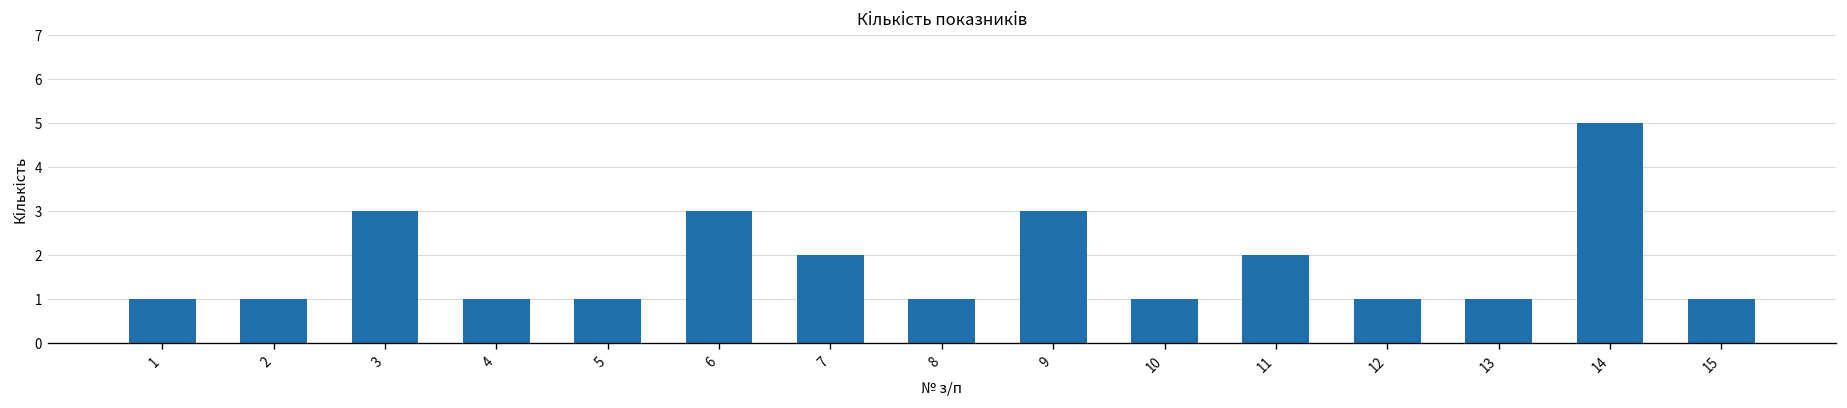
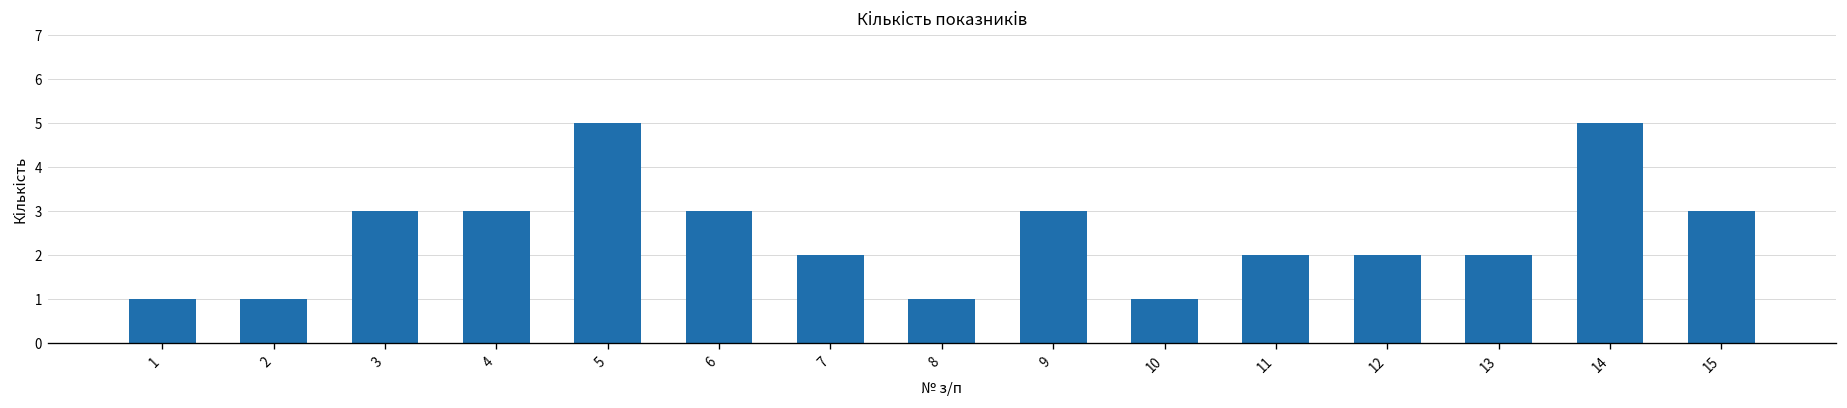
4: 1 -> 3
5: 1 -> 5
12: 1 -> 2
13: 1 -> 2
15: 1 -> 3
